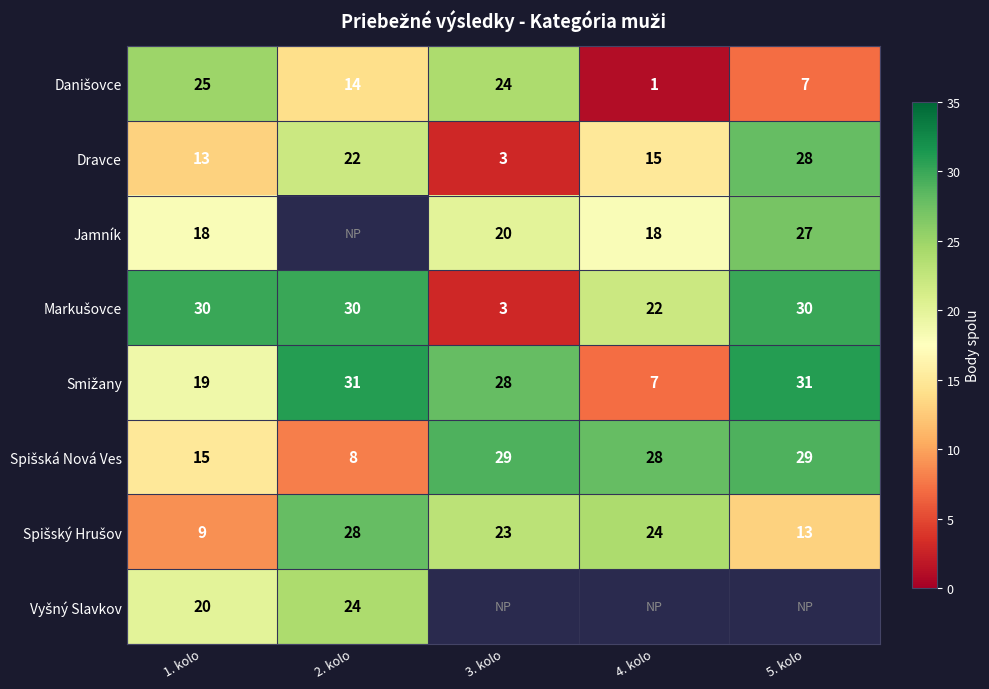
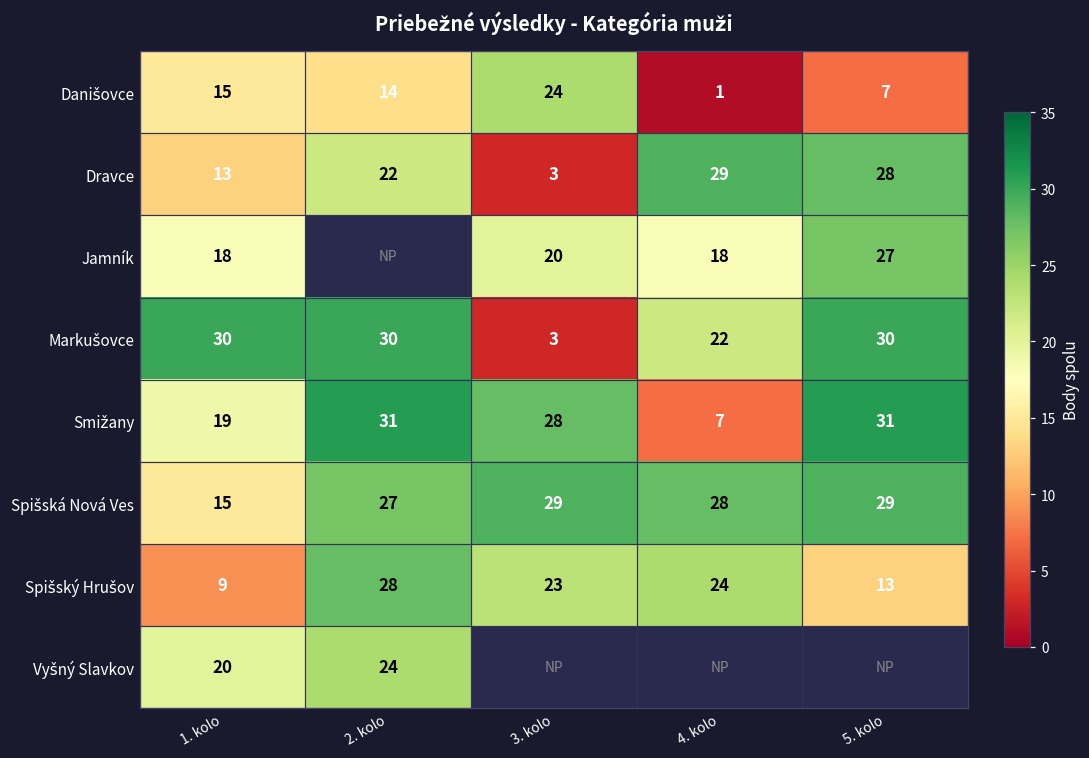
Danišovce, 1. kolo: 25 -> 15
Dravce, 4. kolo: 15 -> 29
Spišská Nová Ves, 2. kolo: 8 -> 27
